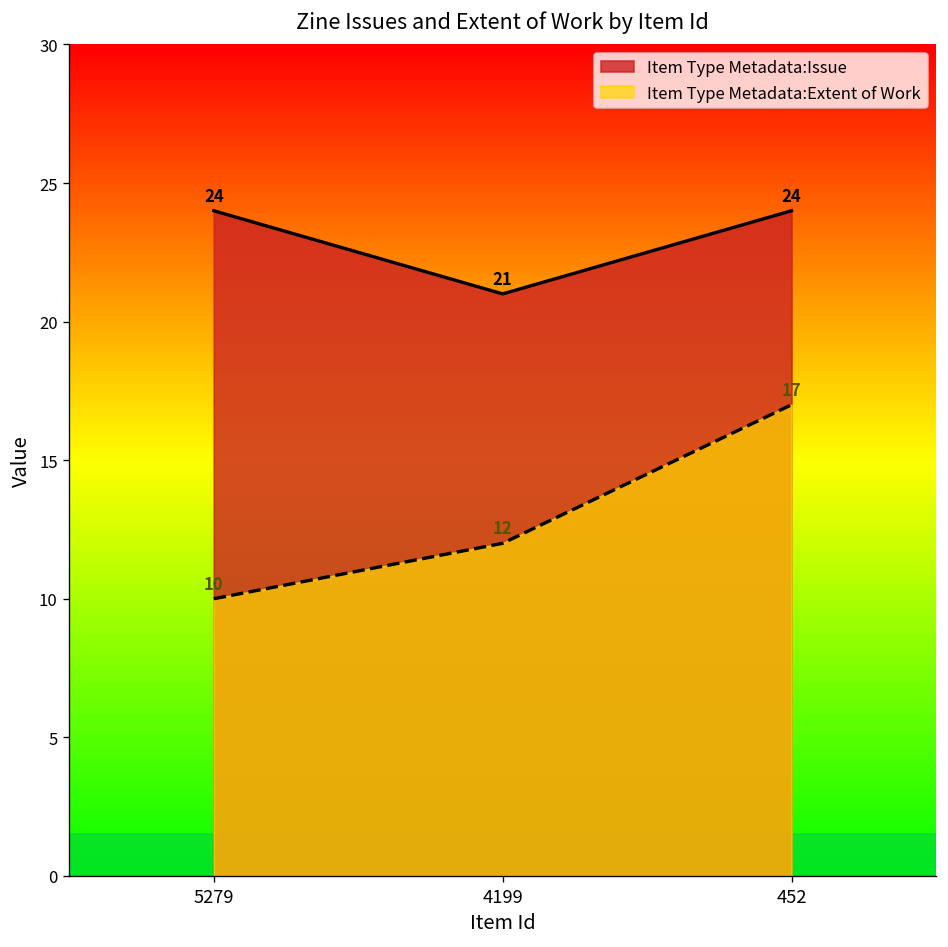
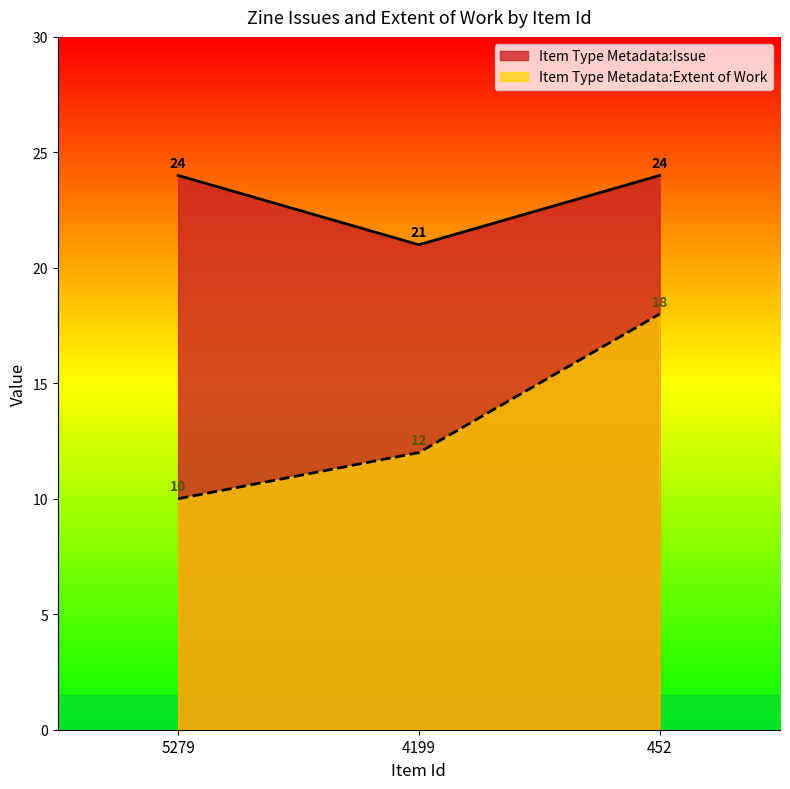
Item Type Metadata:Extent of Work, 452: 17 -> 18
